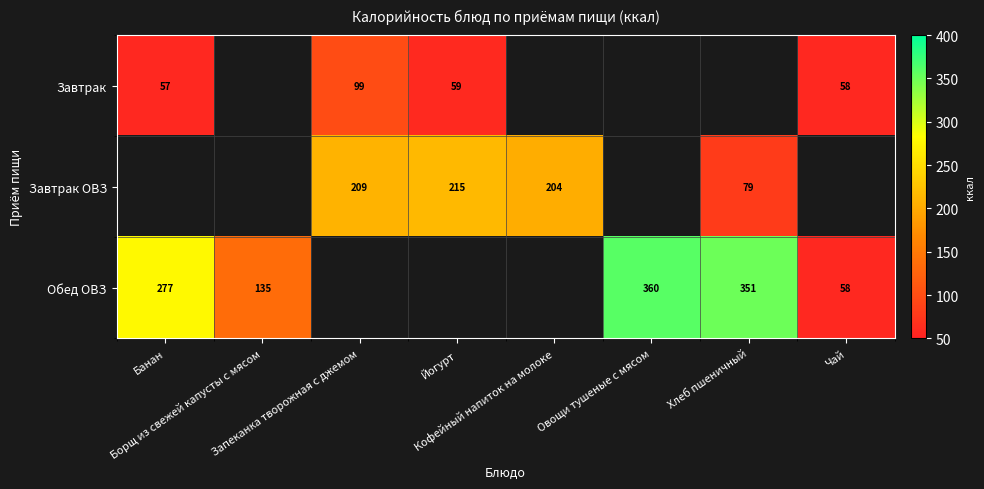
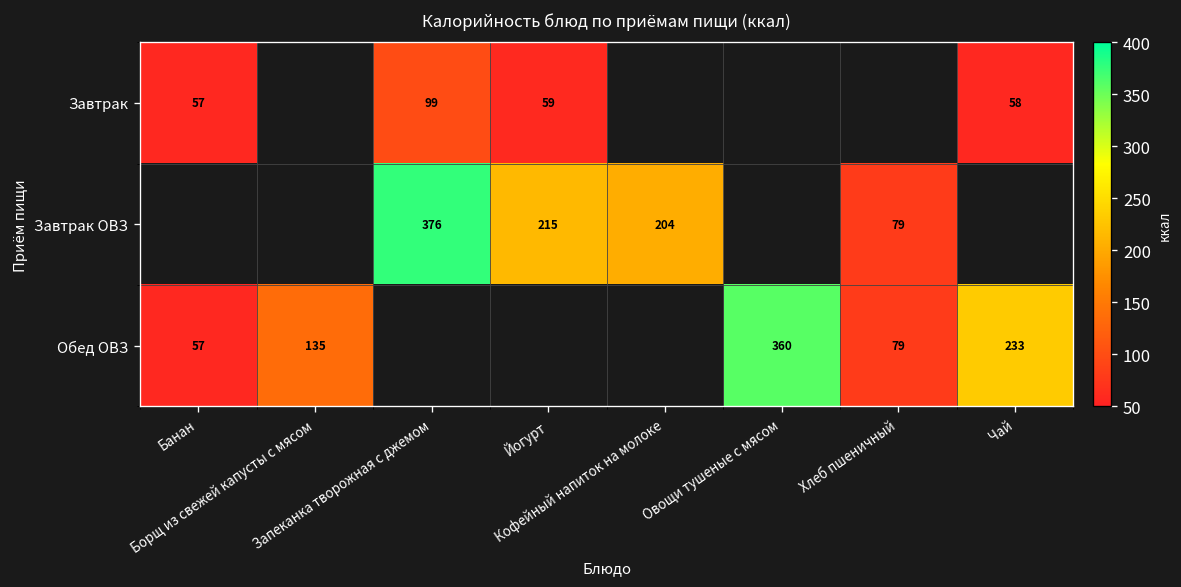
Завтрак ОВЗ, Запеканка творожная с джемом: 209 -> 376
Обед ОВЗ, Банан: 277 -> 57
Обед ОВЗ, Хлеб пшеничный: 351 -> 79
Обед ОВЗ, Чай: 58 -> 233
